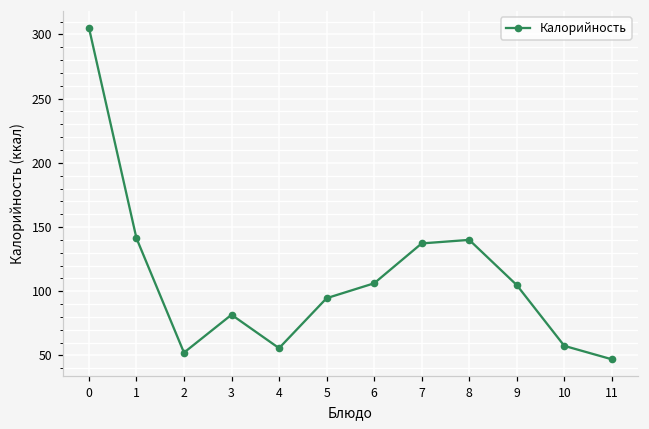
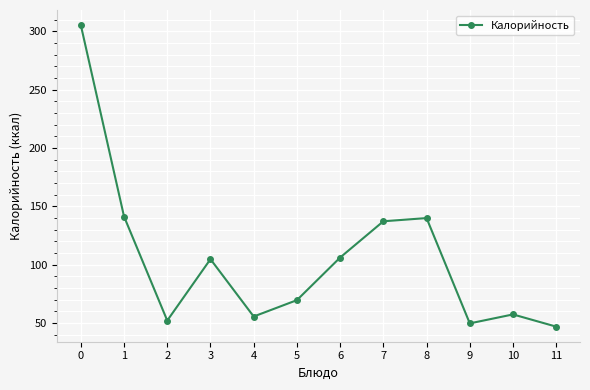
3: 82 -> 105
5: 95 -> 70
9: 105 -> 50
